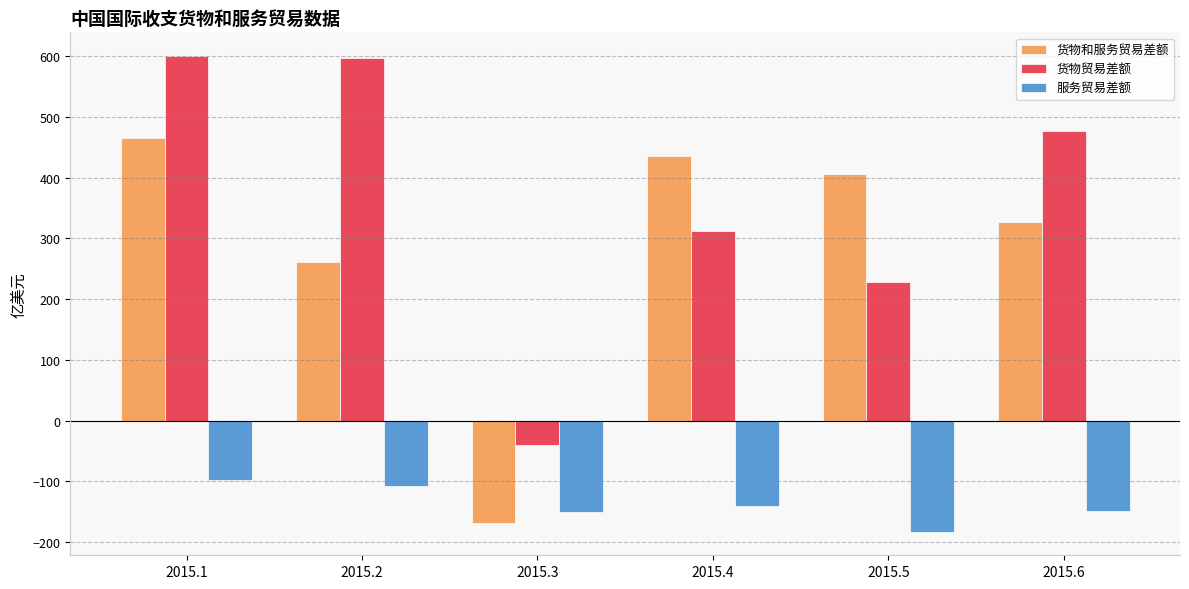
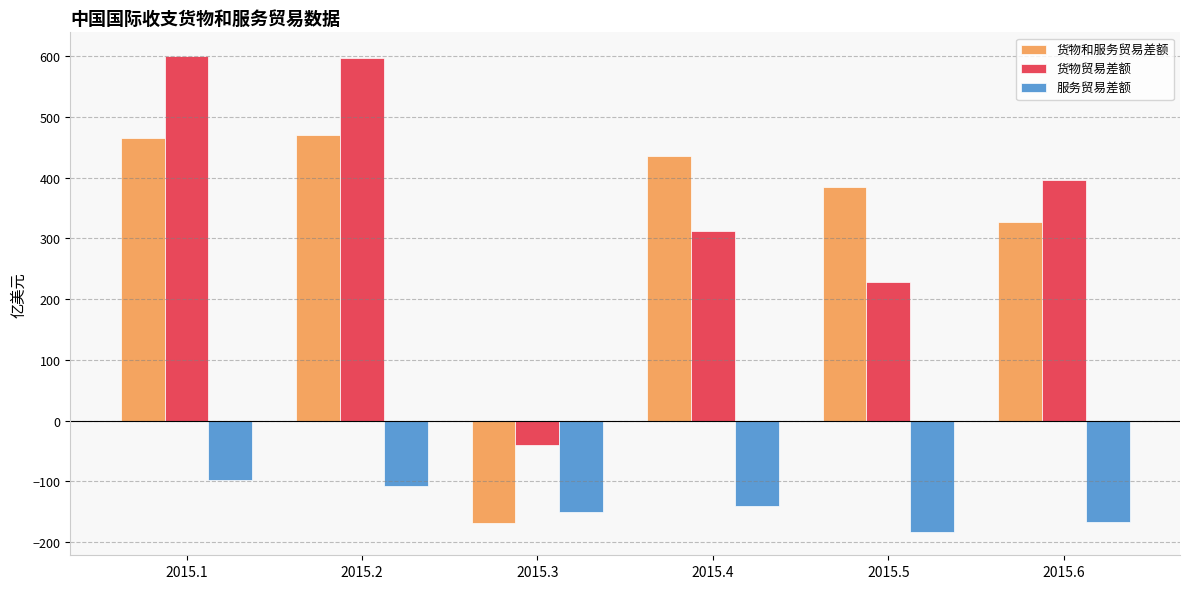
货物和服务贸易差额, 2015.2: 260 -> 470
货物和服务贸易差额, 2015.5: 410 -> 380
货物贸易差额, 2015.6: 480 -> 400
服务贸易差额, 2015.6: -150 -> -170
